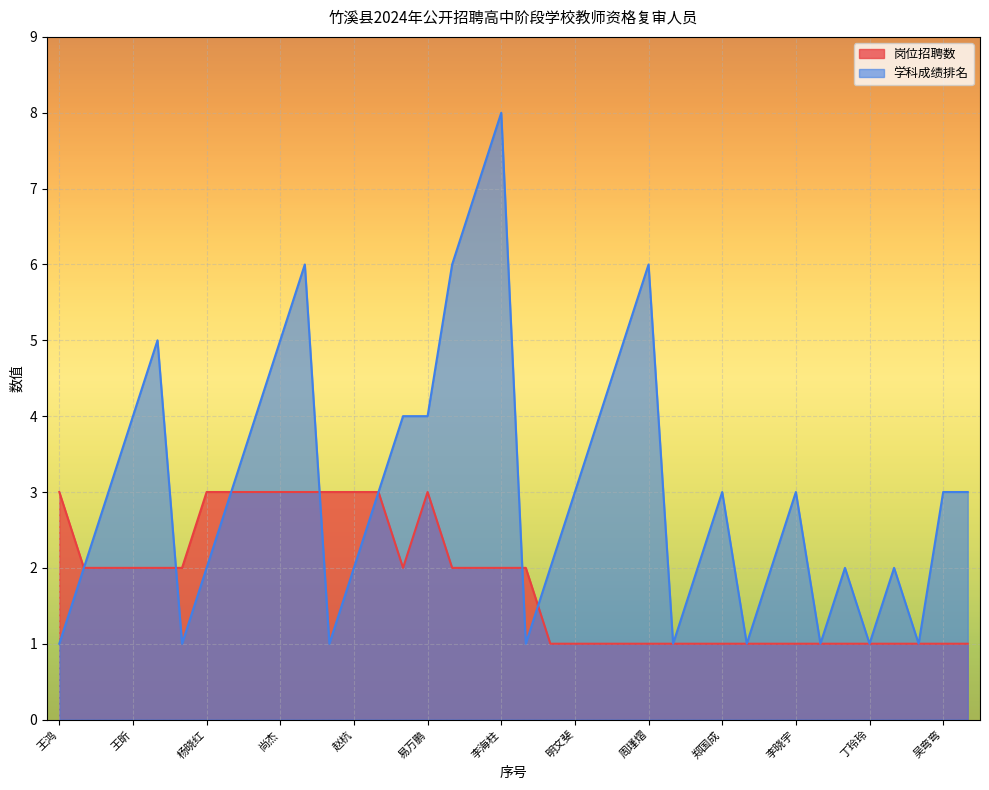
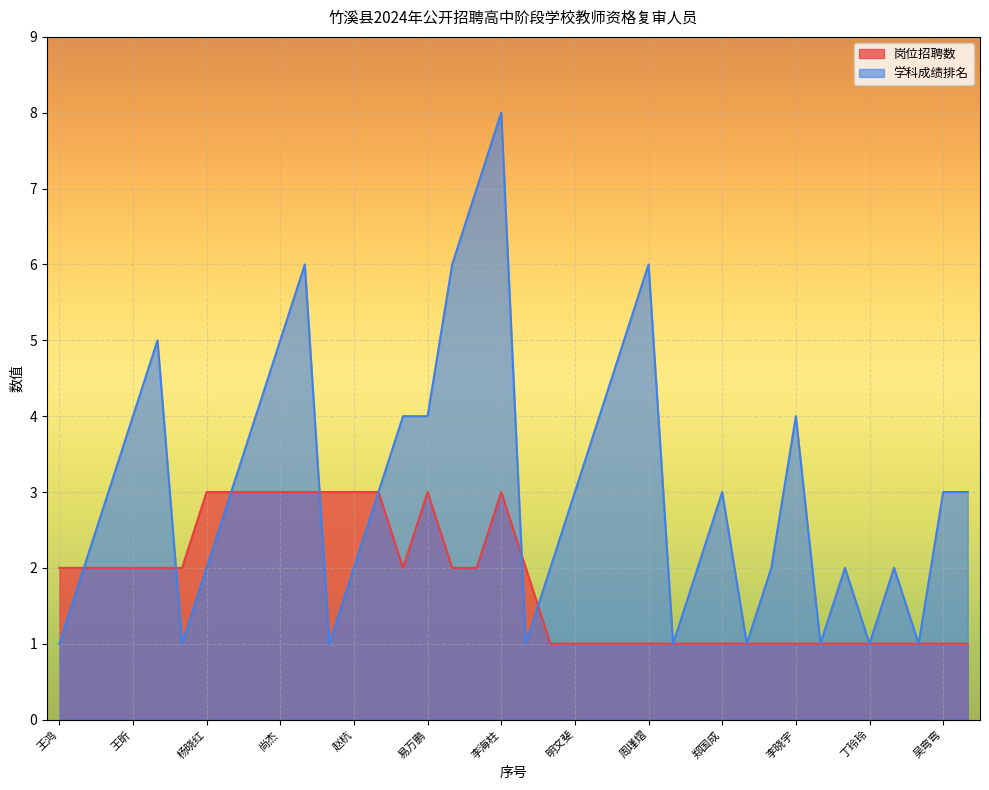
岗位招聘数, 王鸿: 3 -> 2
岗位招聘数, 李海柱: 2 -> 3
学科成绩排名, 李晓宇: 3 -> 4
